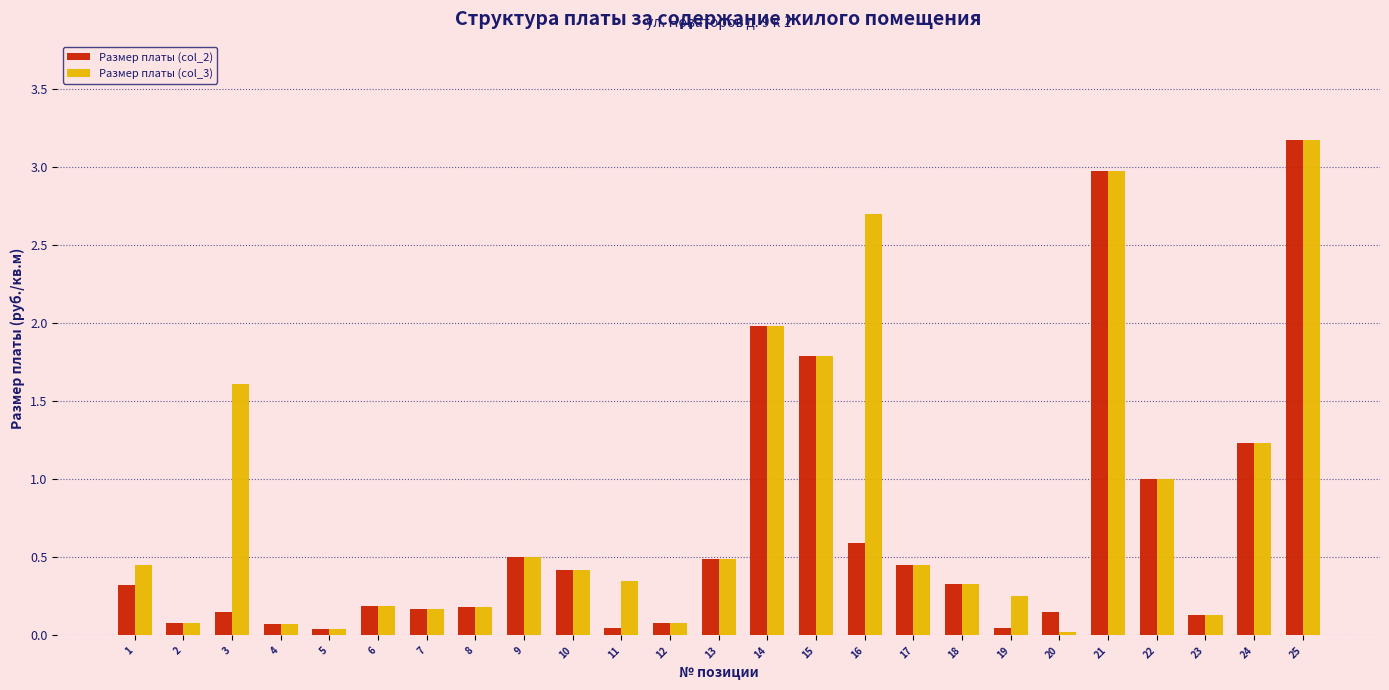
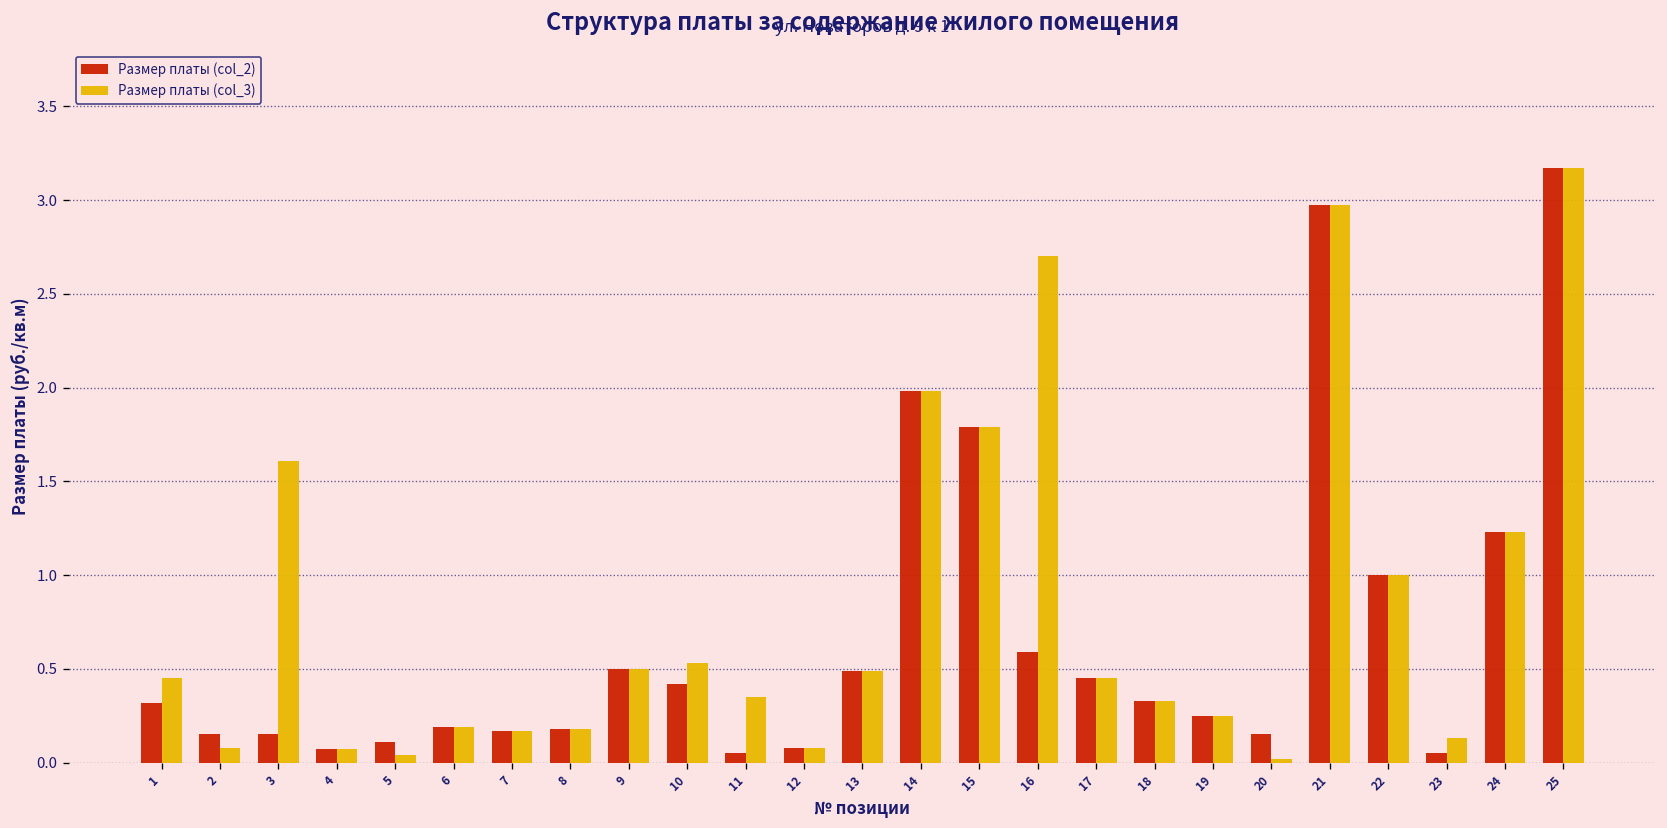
Размер платы (col_2), 2: 0.08 -> 0.15
Размер платы (col_2), 5: 0.04 -> 0.11
Размер платы (col_3), 10: 0.42 -> 0.53
Размер платы (col_2), 19: 0.05 -> 0.25
Размер платы (col_2), 23: 0.13 -> 0.05
